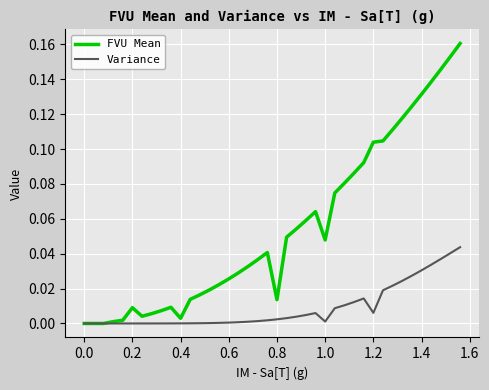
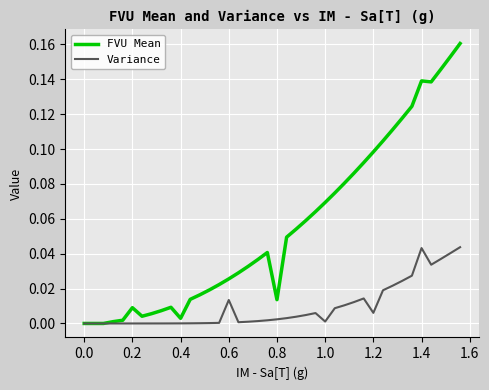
Variance, 0.6: 0.001 -> 0.013
FVU Mean, 1.0: 0.048 -> 0.069
FVU Mean, 1.2: 0.104 -> 0.098
FVU Mean, 1.4: 0.131 -> 0.139
Variance, 1.4: 0.030 -> 0.043
